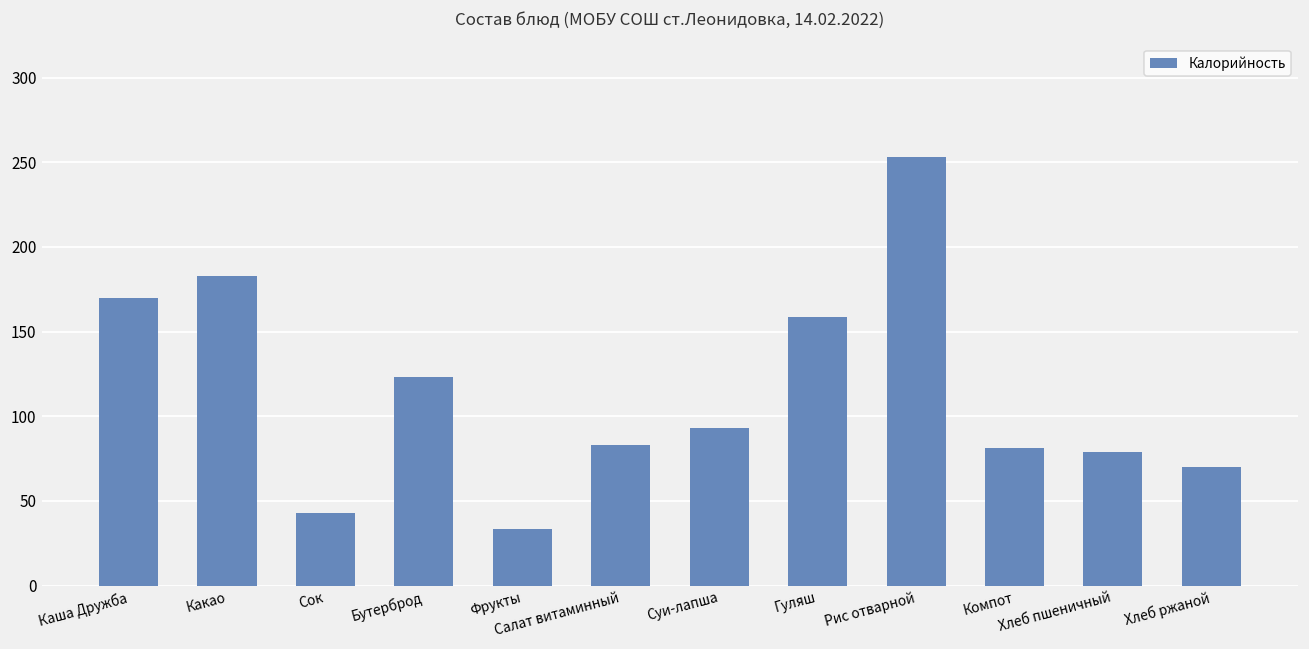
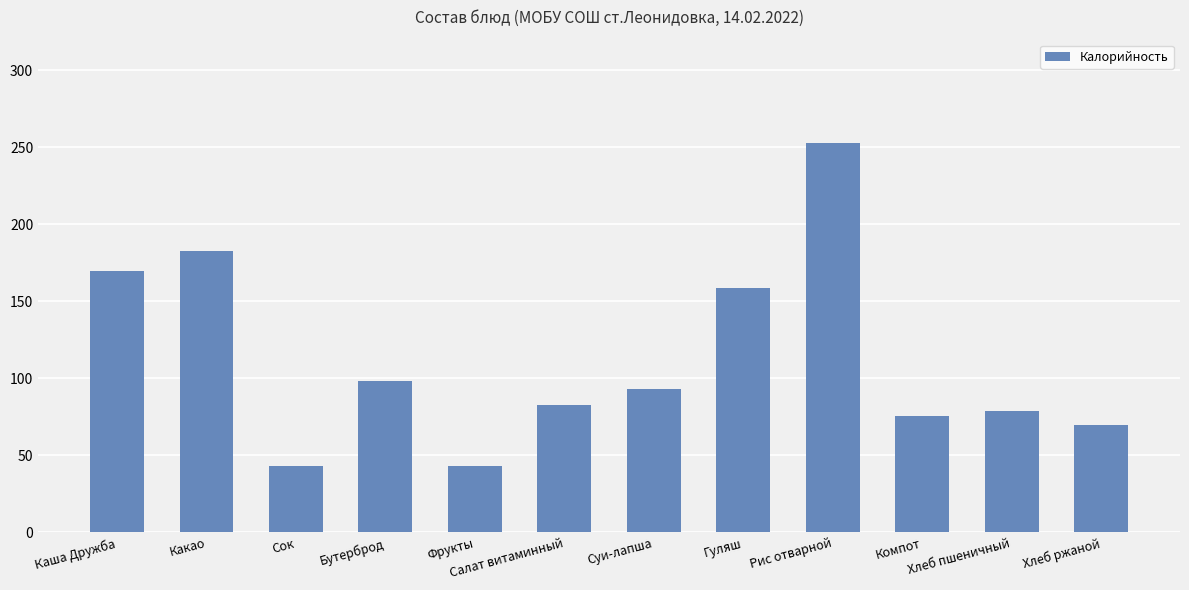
Бутерброд: 123 -> 98
Фрукты: 33 -> 43
Компот: 81 -> 75
